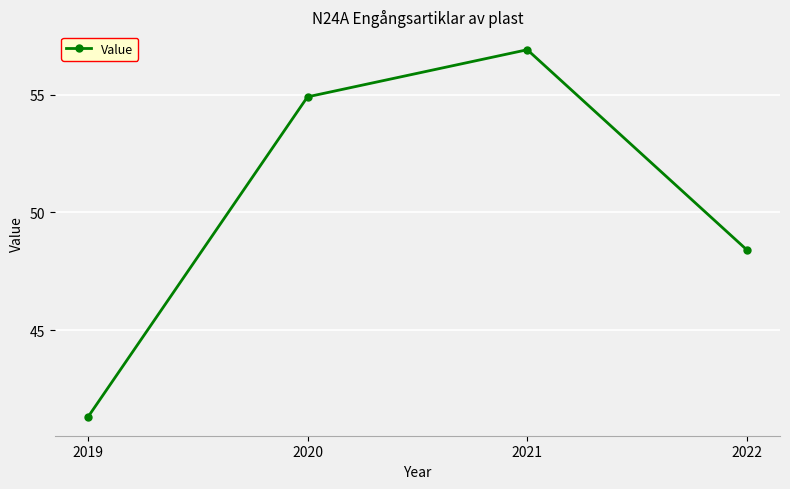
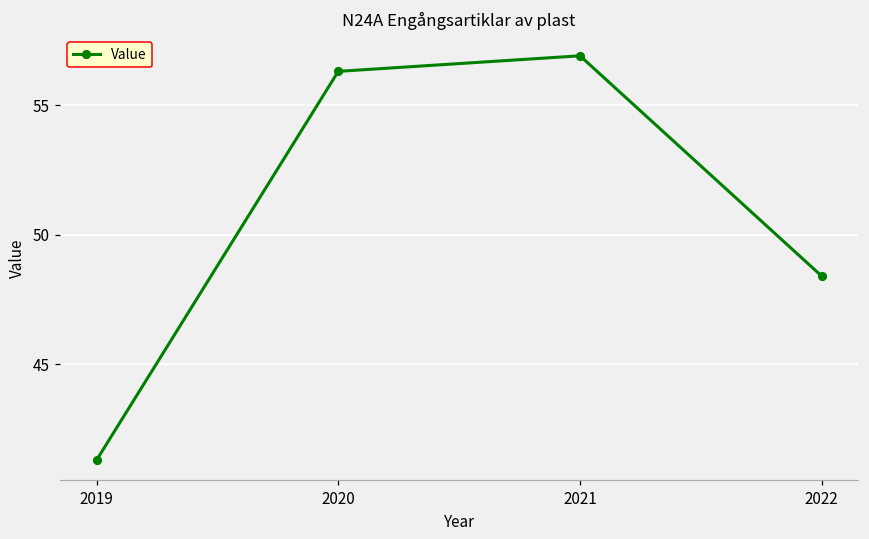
2020: 54.9 -> 56.3
